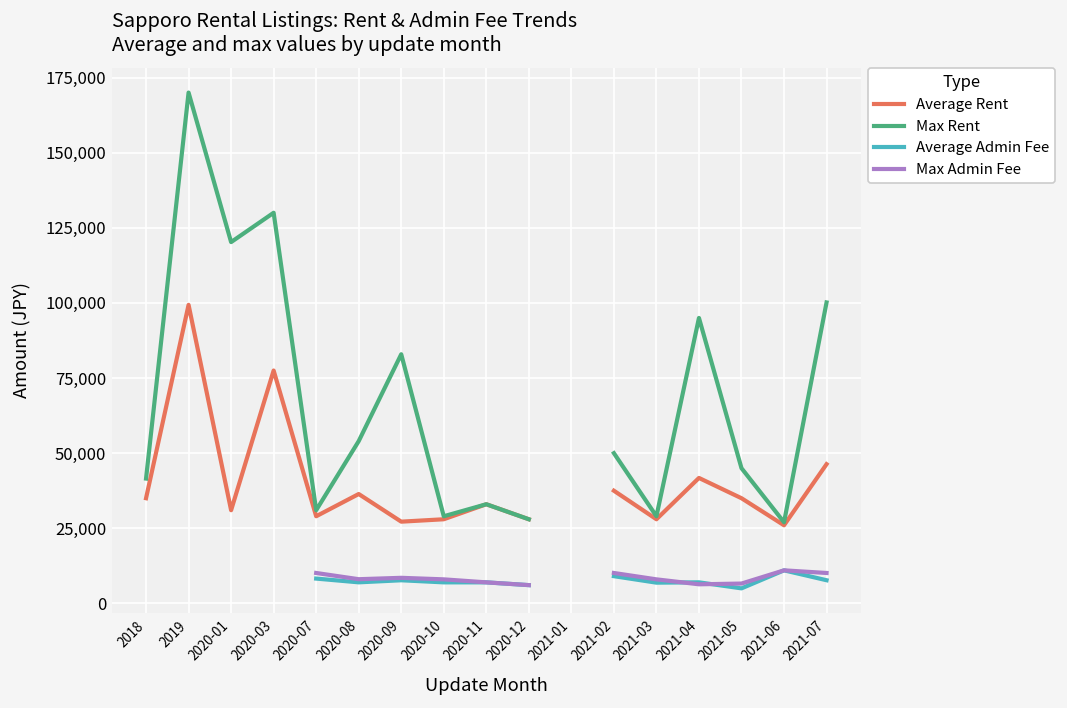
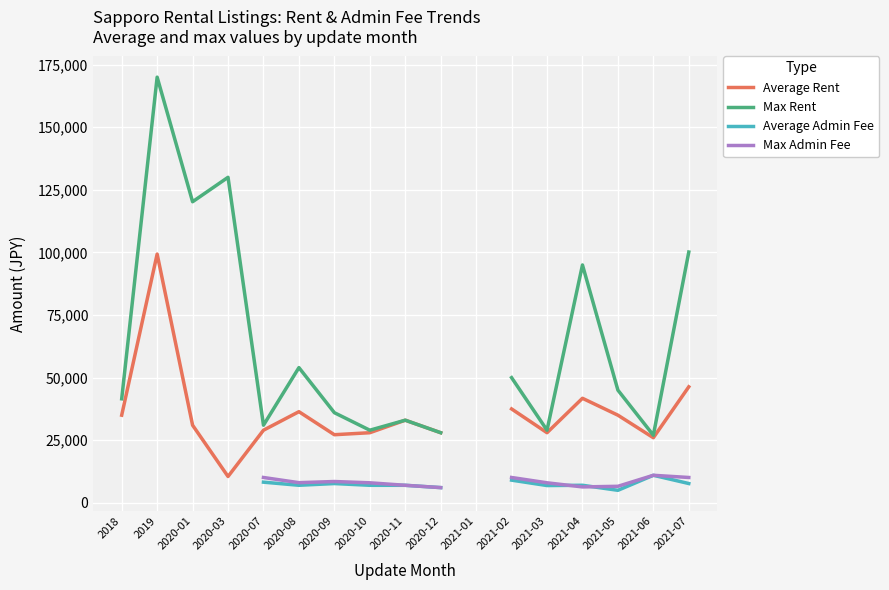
Average Rent, 2020-03: 78,000 -> 11,000
Max Rent, 2020-09: 83,000 -> 36,000
